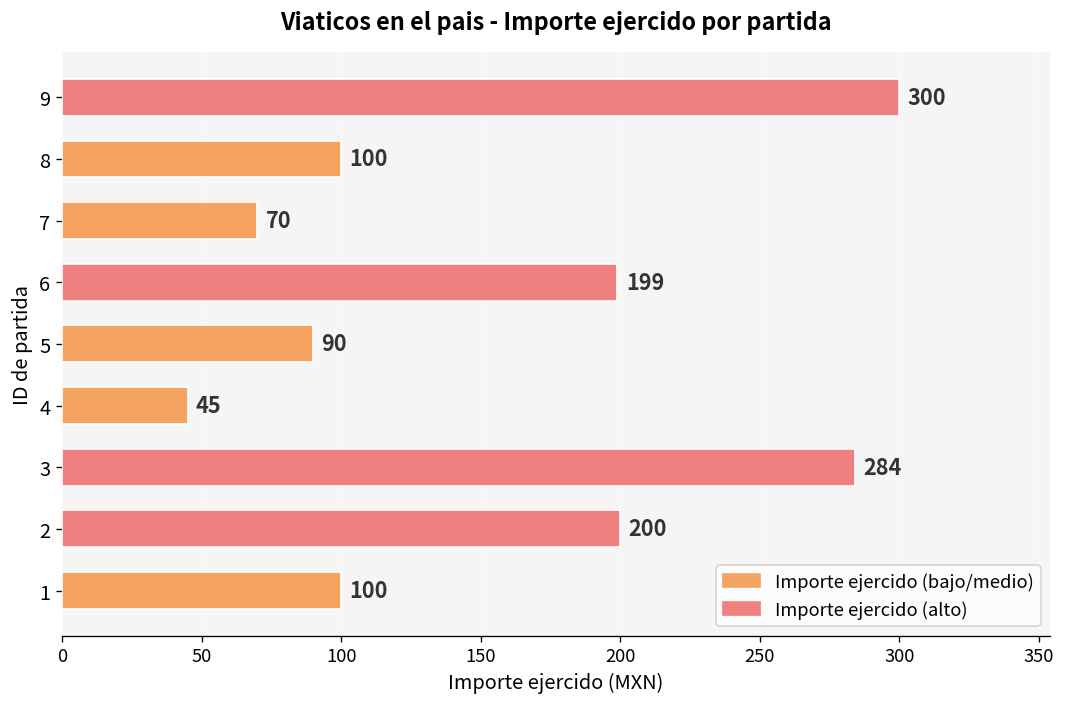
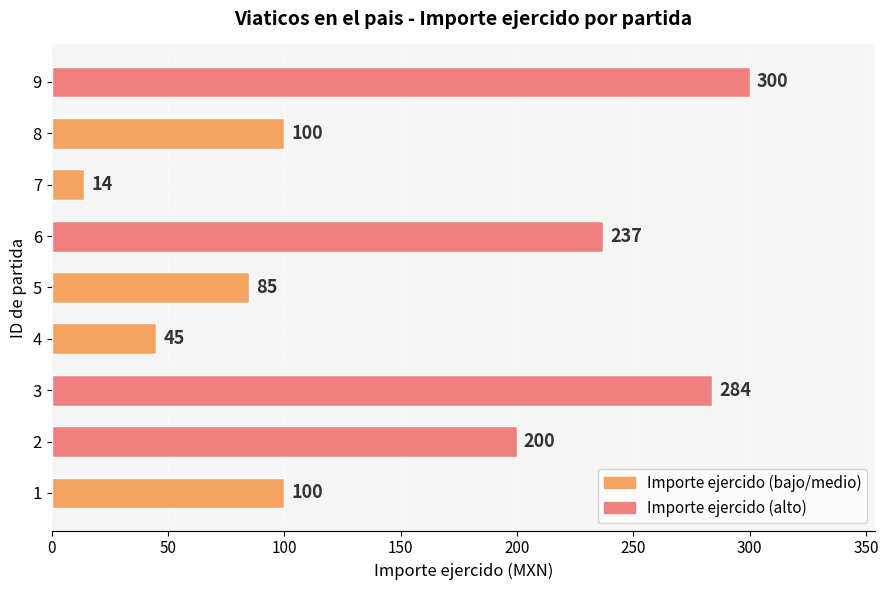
7: 70 -> 14
6: 199 -> 237
5: 90 -> 85
